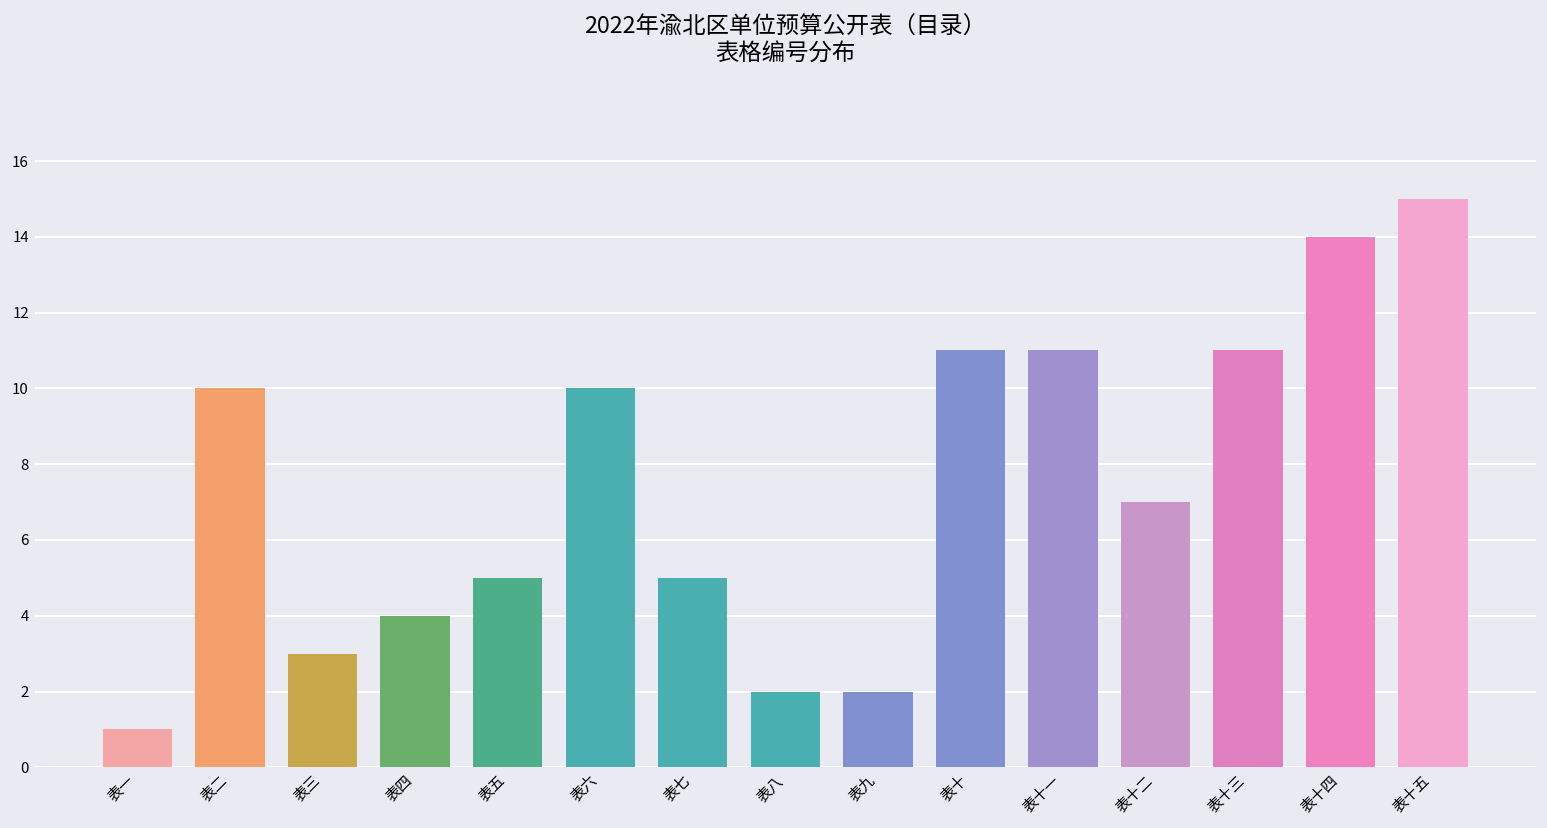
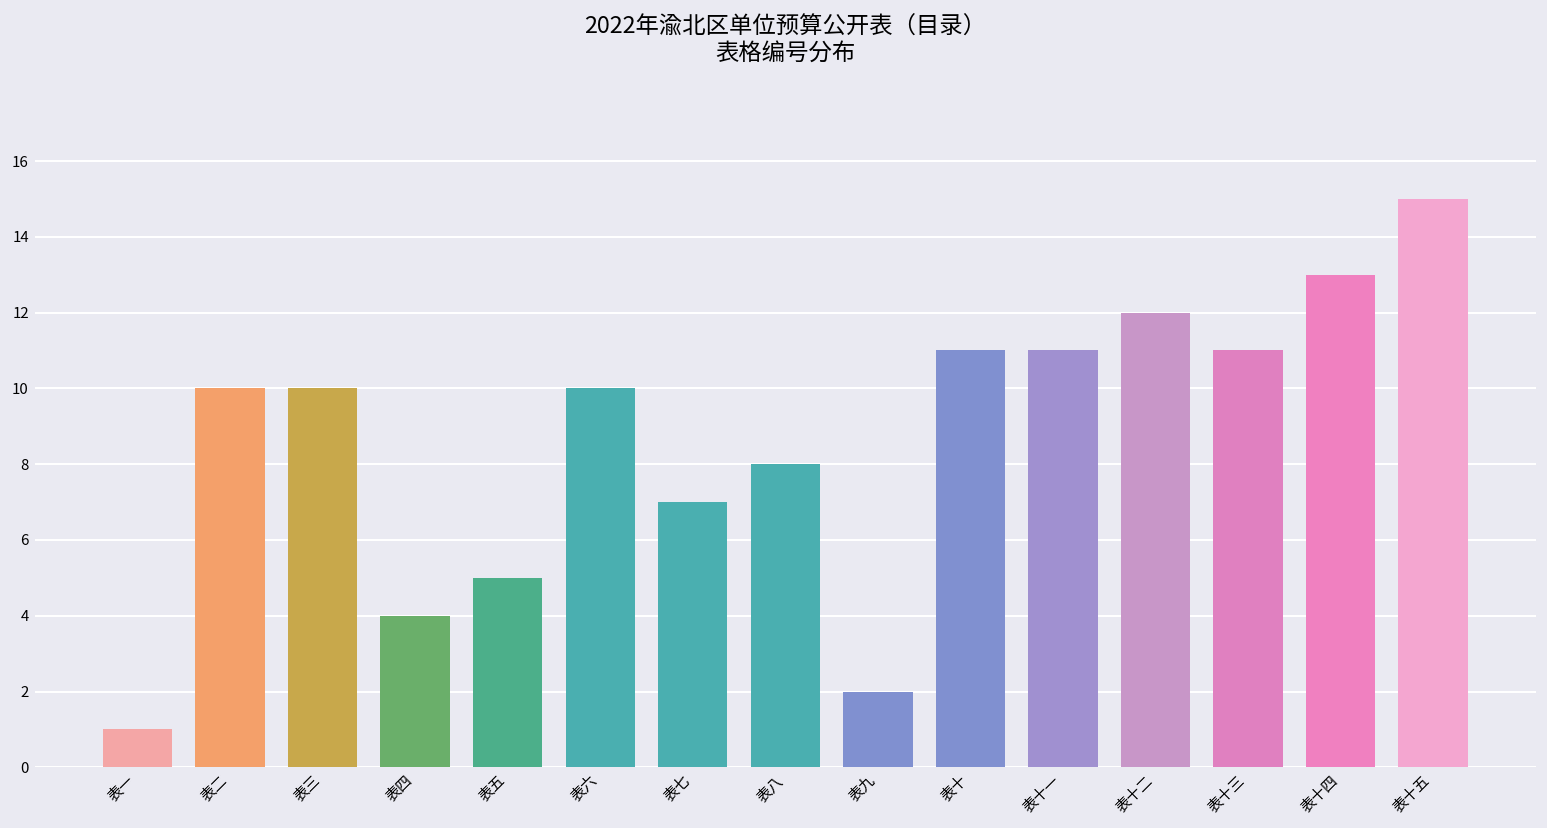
表三: 3 -> 10
表七: 5 -> 7
表八: 2 -> 8
表十二: 7 -> 12
表十四: 14 -> 13
